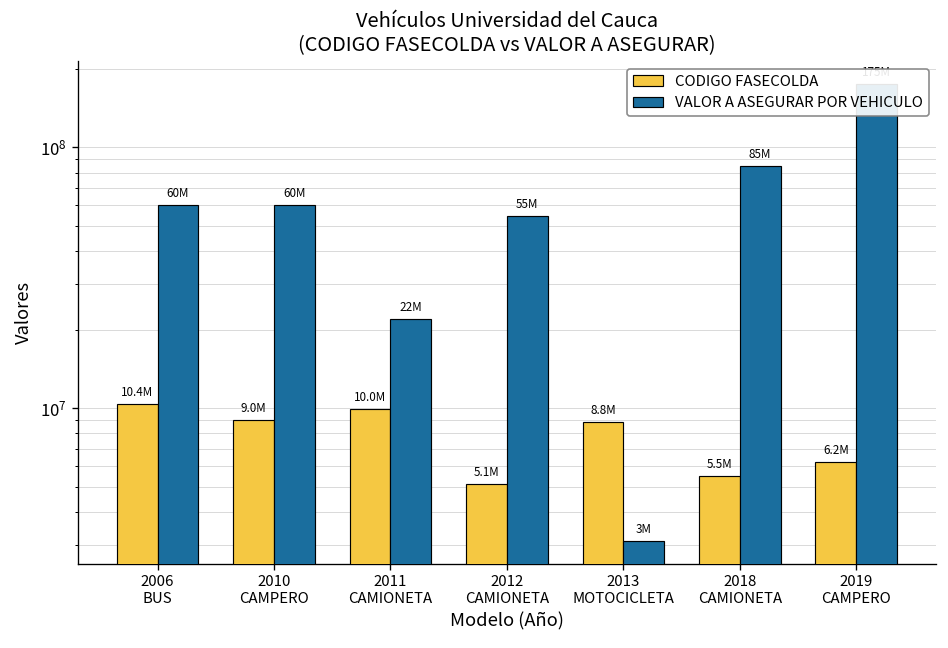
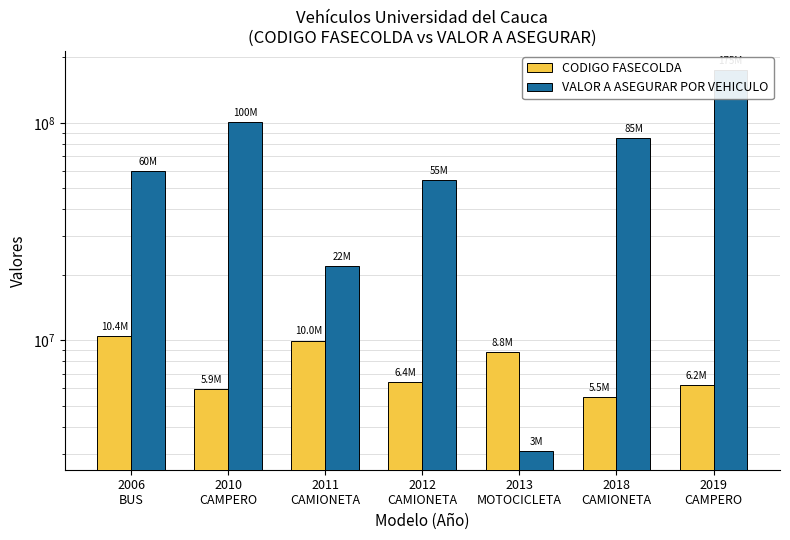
CODIGO FASECOLDA, 2010 CAMPERO: 9.0M -> 5.9M
VALOR A ASEGURAR POR VEHICULO, 2010 CAMPERO: 60M -> 100M
CODIGO FASECOLDA, 2012 CAMIONETA: 5.1M -> 6.4M
